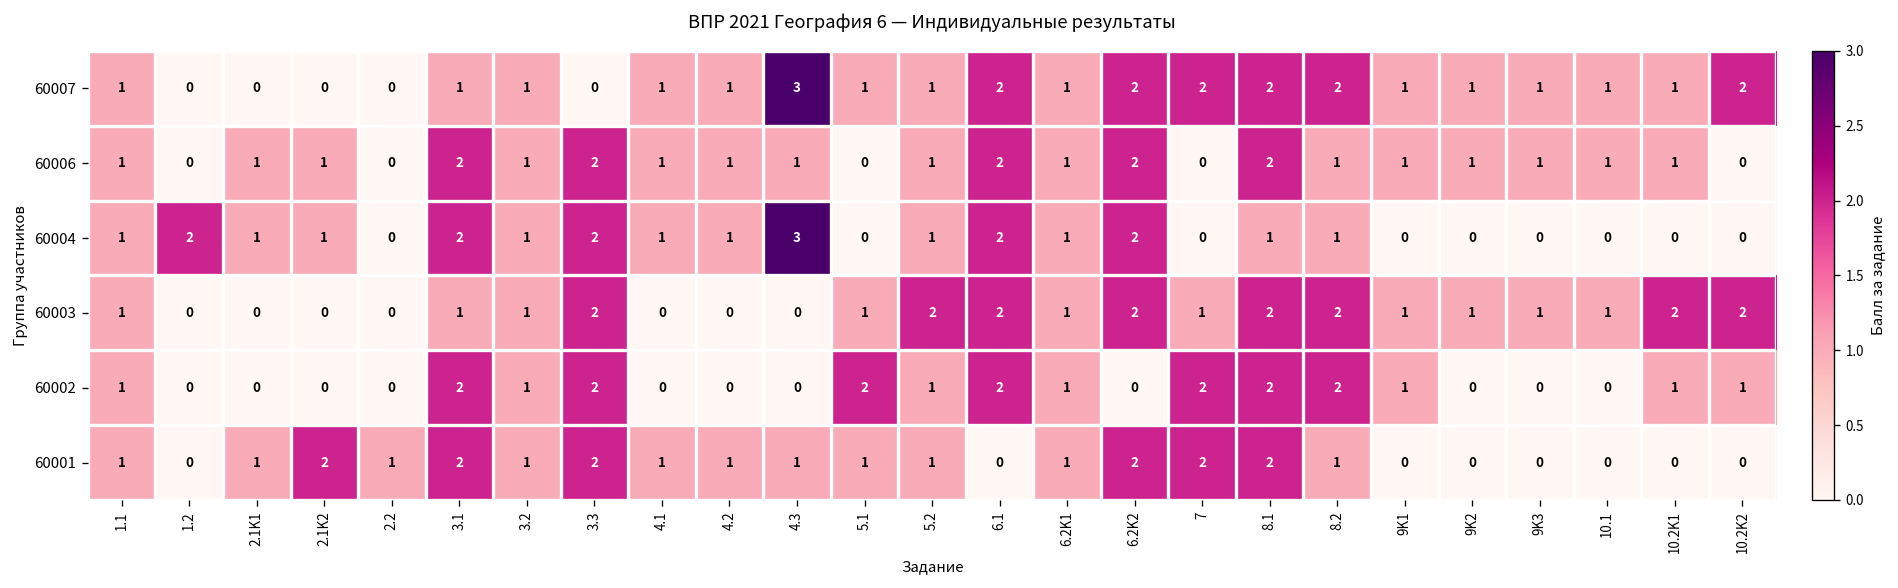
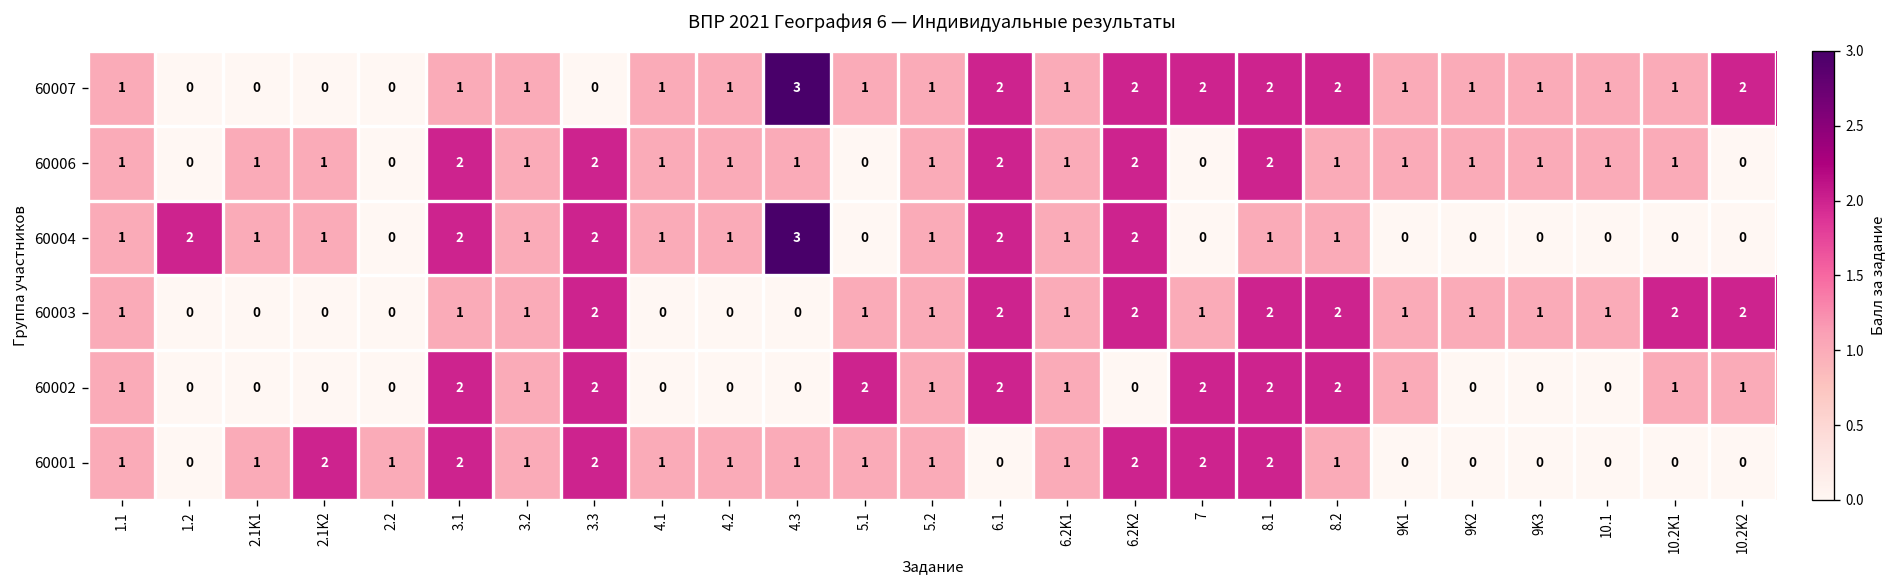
60003, 5.2: 2 -> 1
